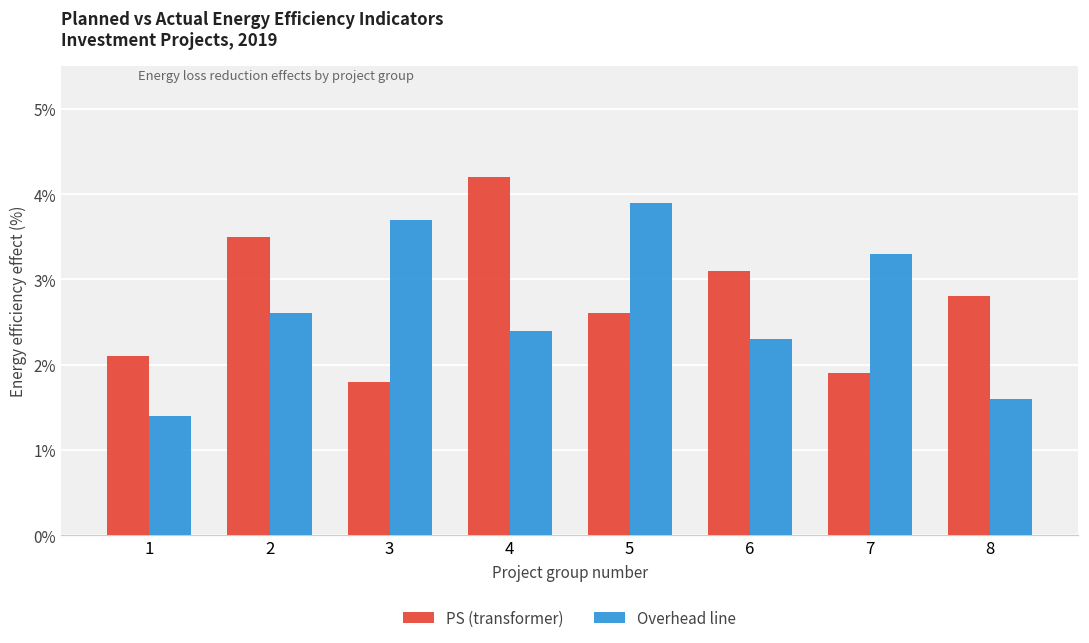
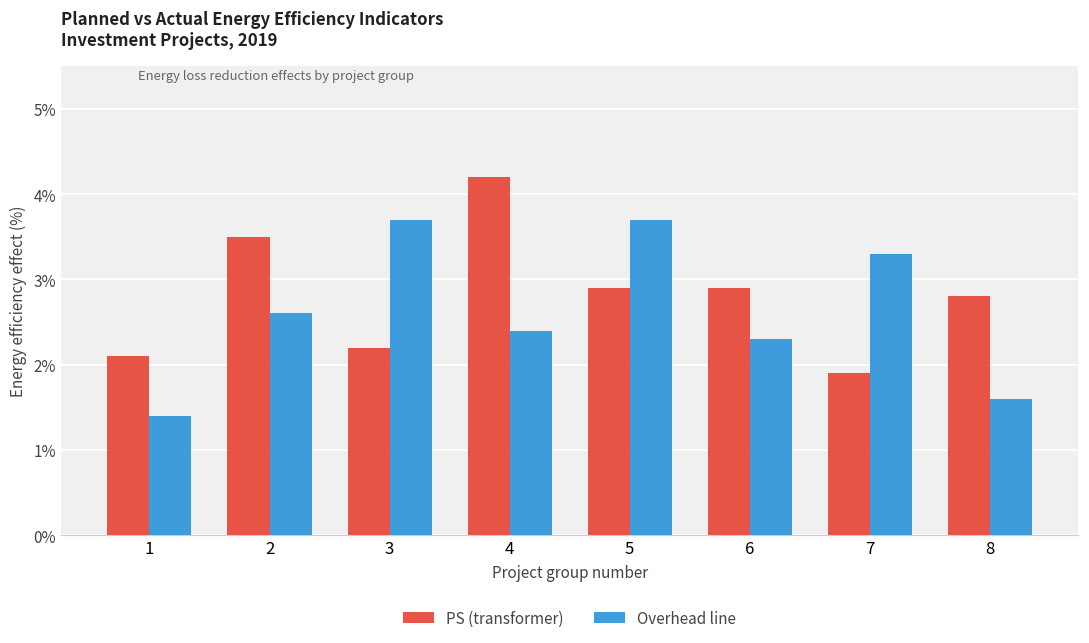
PS (transformer), 3: 1.8% -> 2.2%
PS (transformer), 5: 2.6% -> 2.9%
Overhead line, 5: 3.9% -> 3.7%
PS (transformer), 6: 3.1% -> 2.9%
